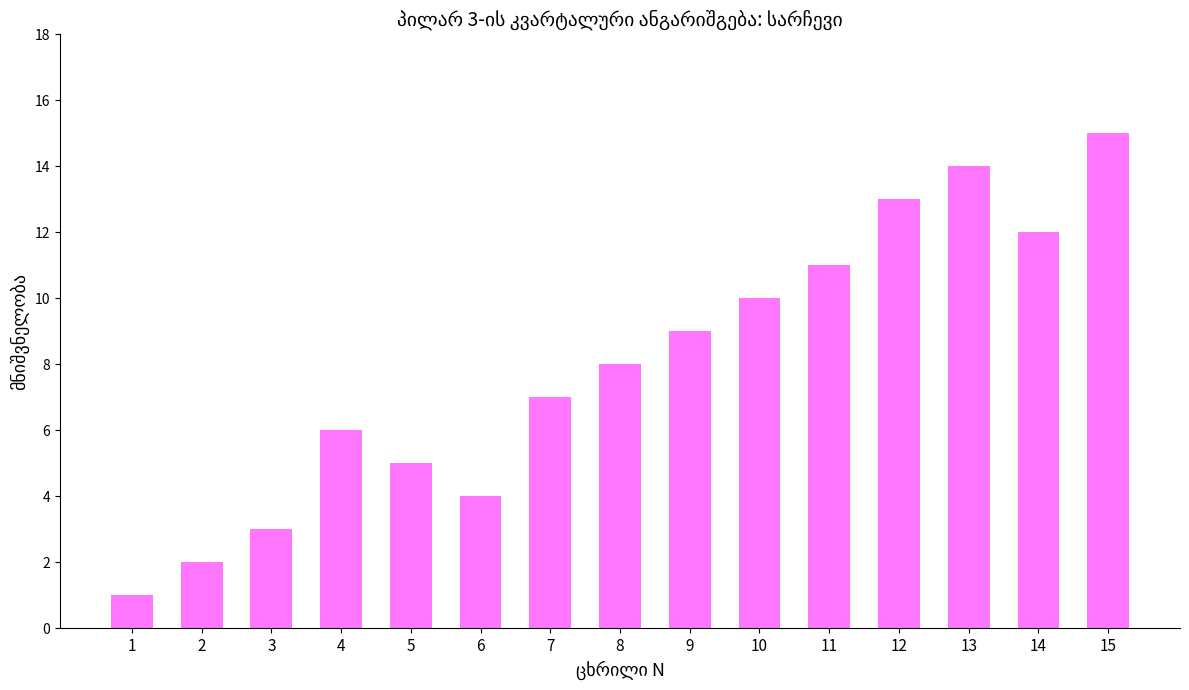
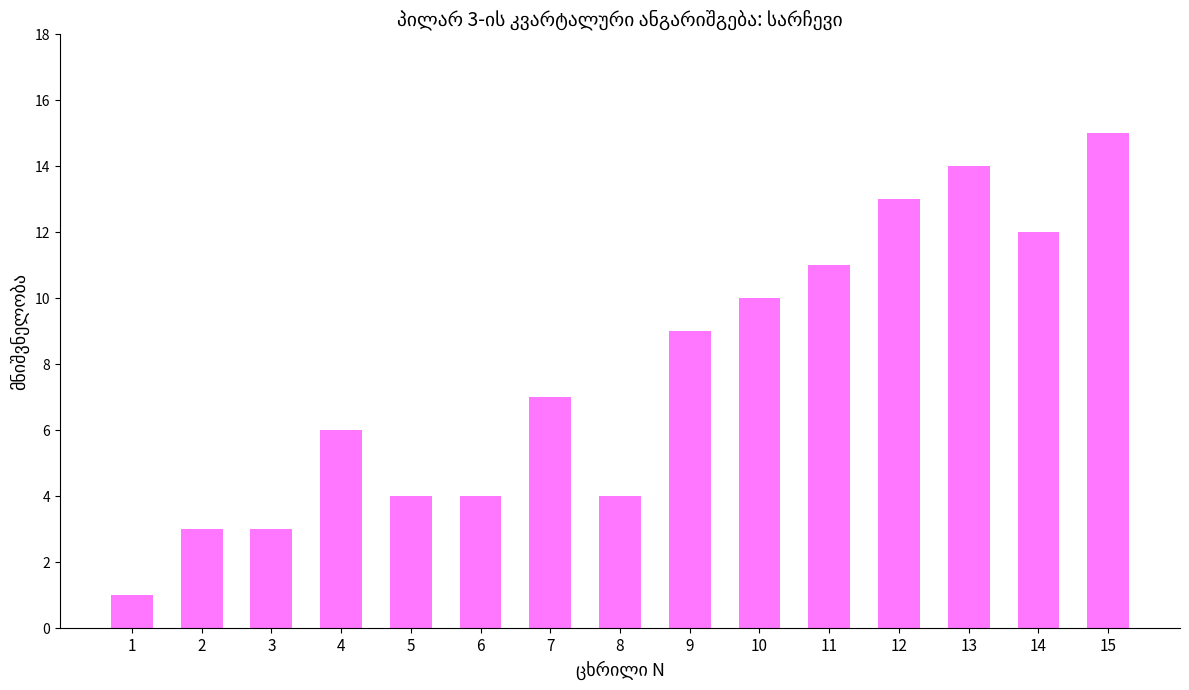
2: 2 -> 3
5: 5 -> 4
8: 8 -> 4
